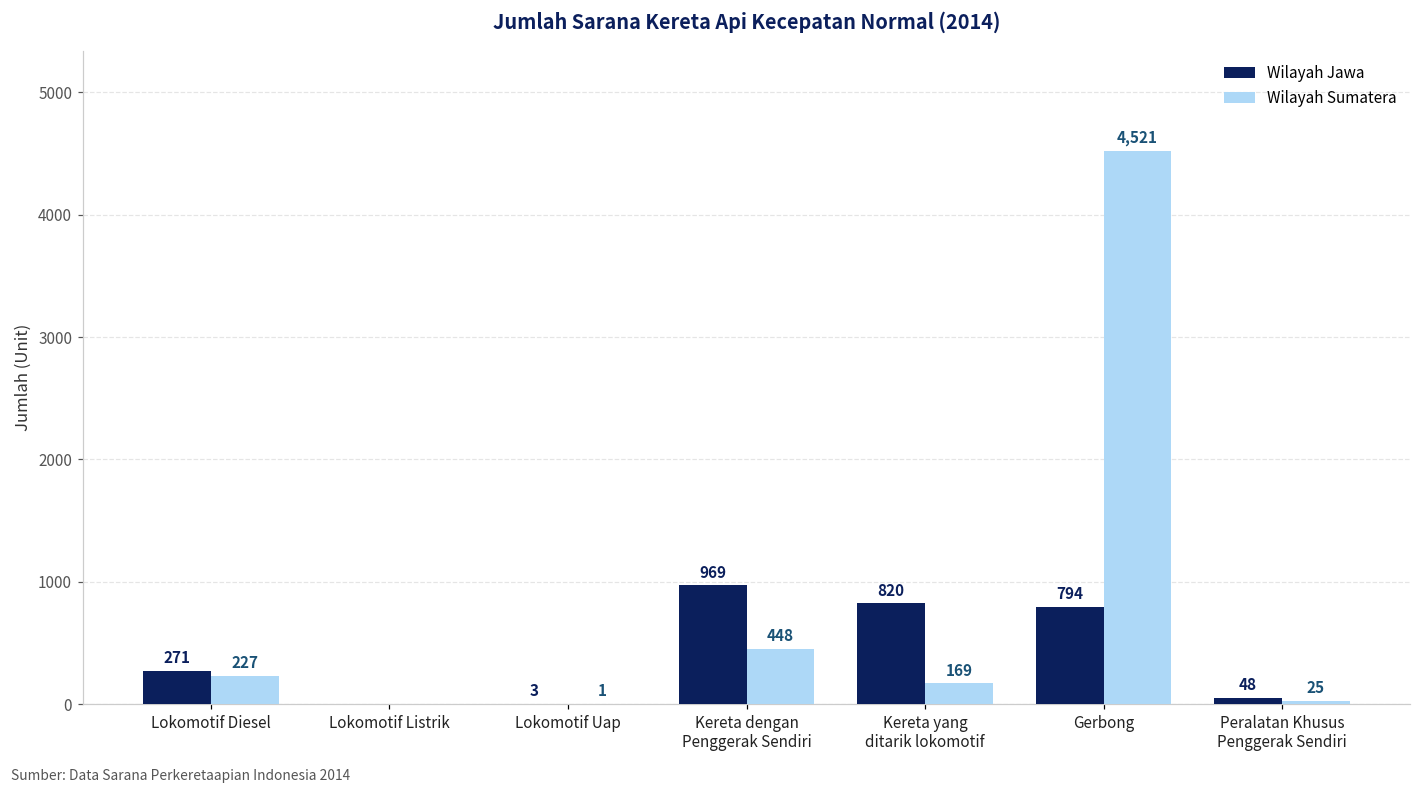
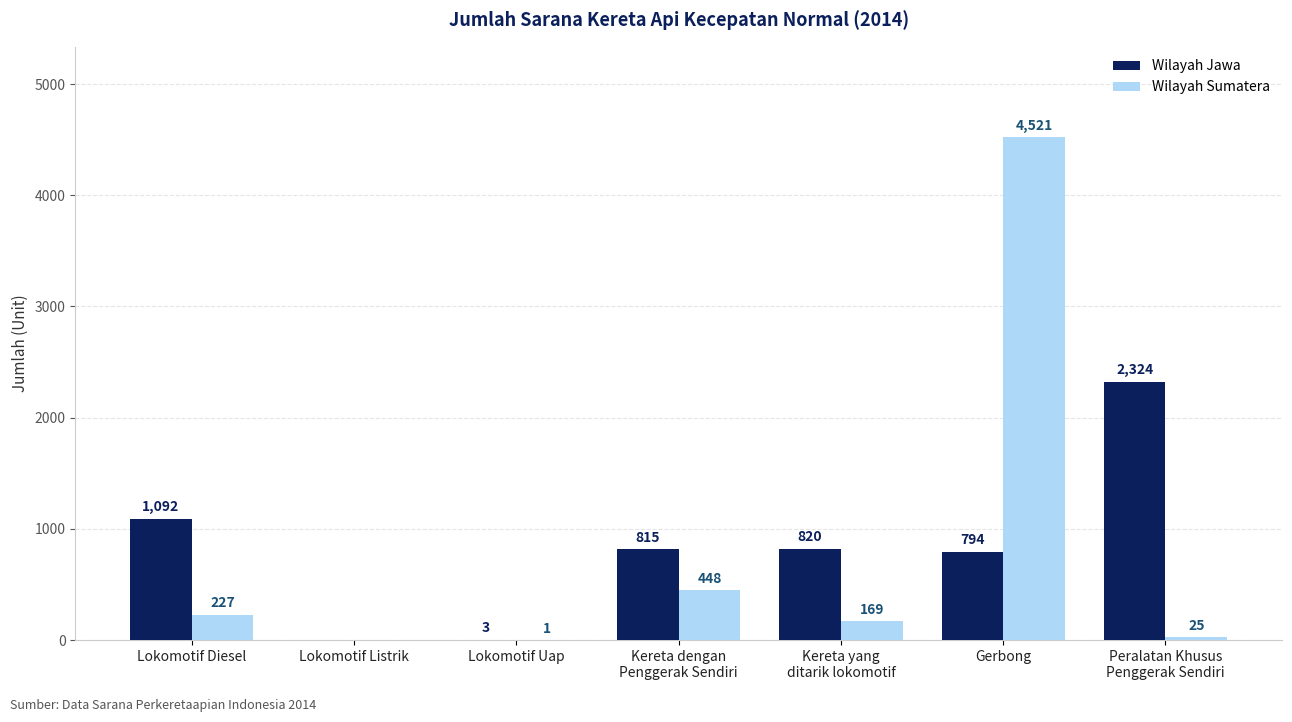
Wilayah Jawa, Lokomotif Diesel: 271 -> 1,092
Wilayah Jawa, Kereta dengan Penggerak Sendiri: 969 -> 815
Wilayah Jawa, Peralatan Khusus Penggerak Sendiri: 48 -> 2,324
